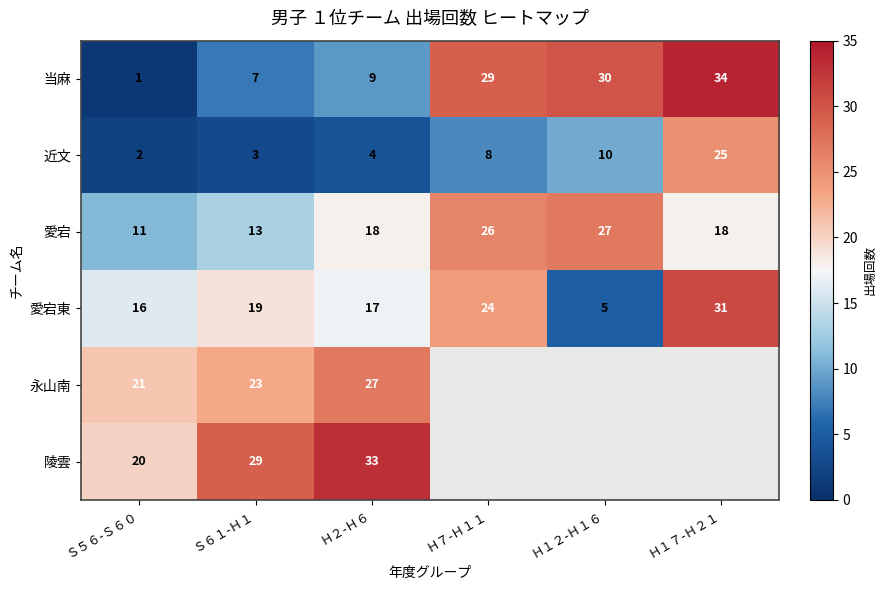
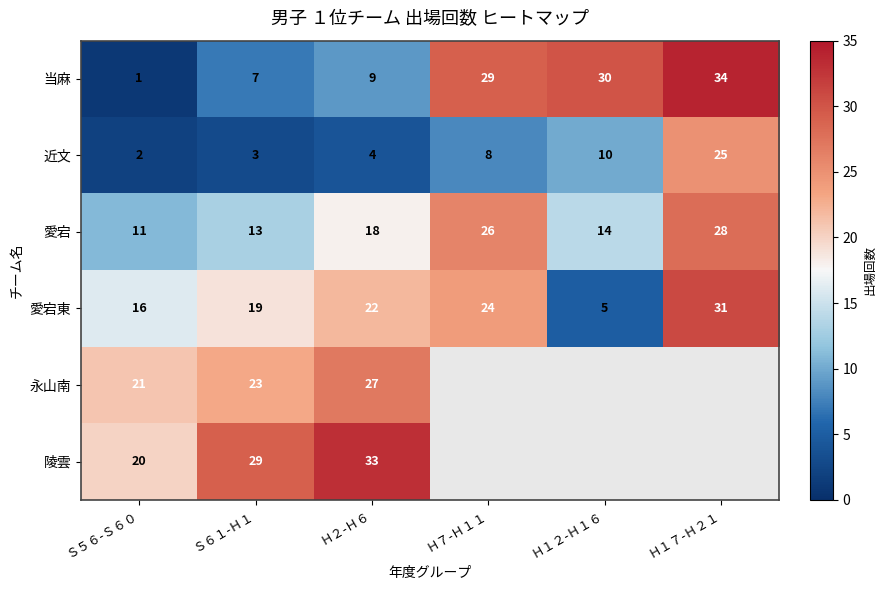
愛宕, Ｈ１２-Ｈ１６: 27 -> 14
愛宕, Ｈ１７-Ｈ２１: 18 -> 28
愛宕東, Ｈ２-Ｈ６: 17 -> 22
